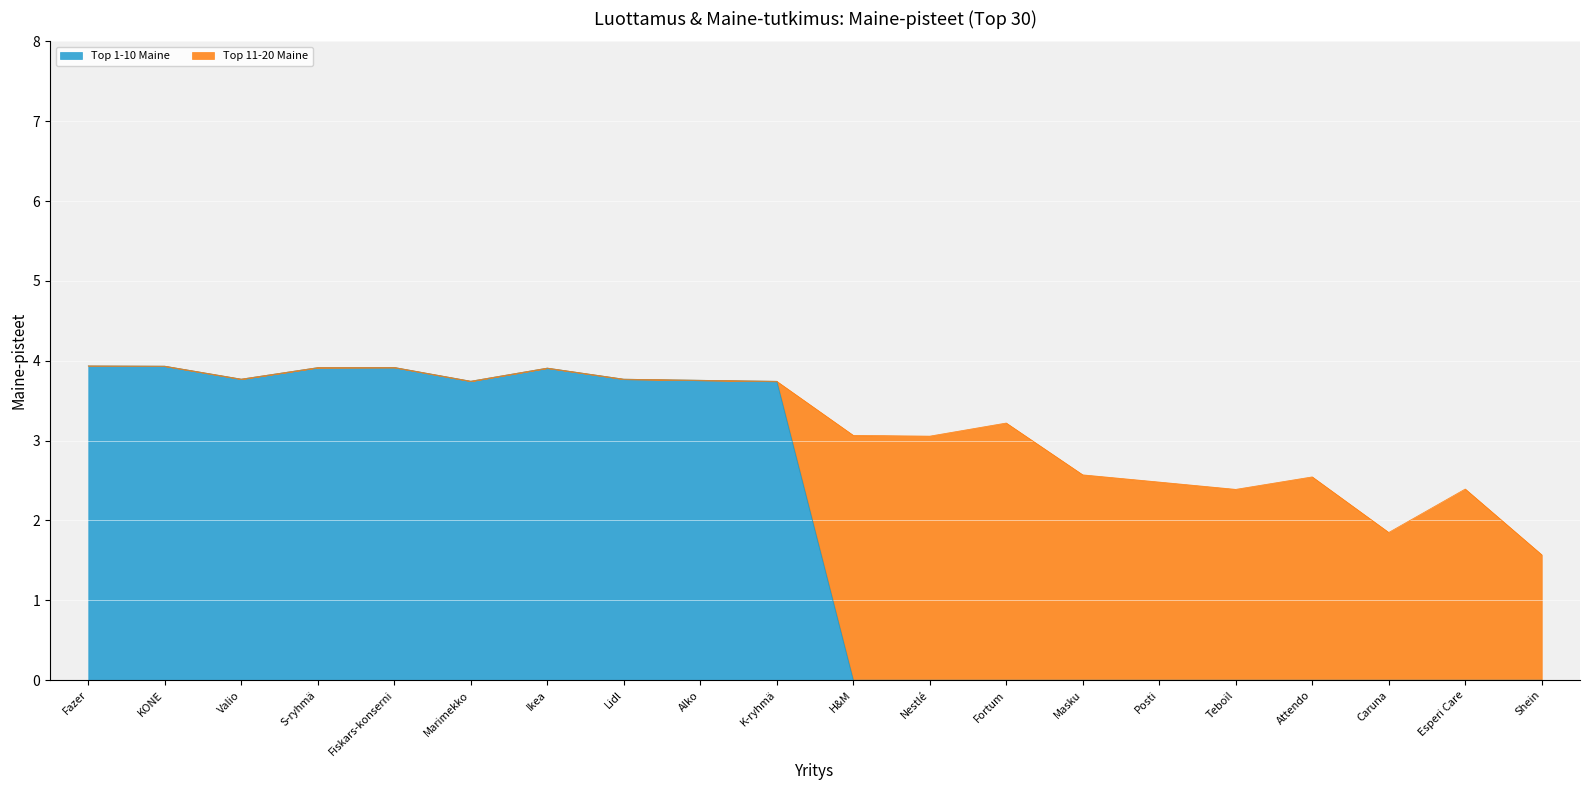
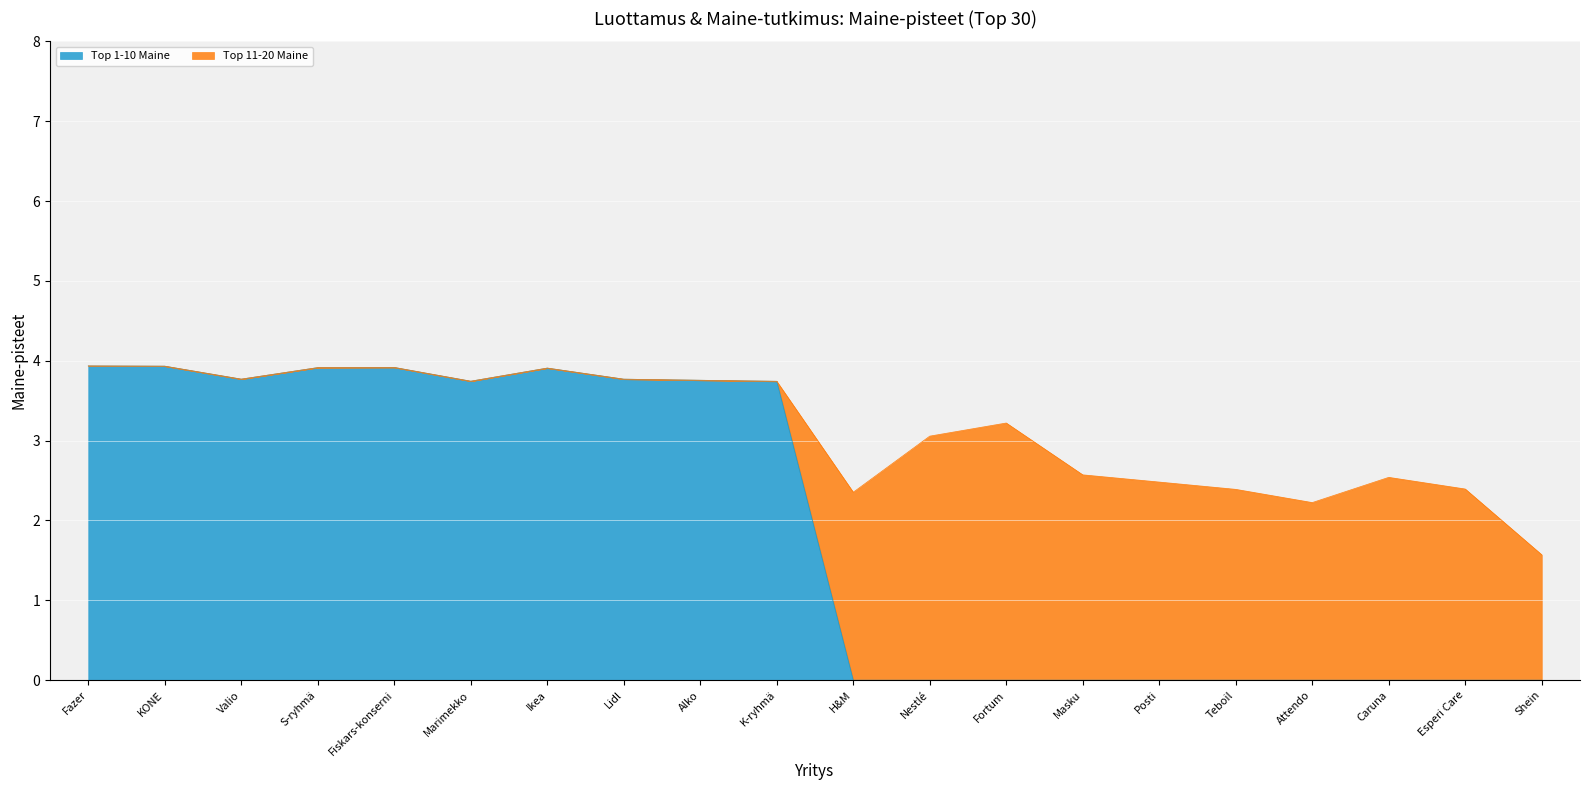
Top 11-20 Maine, H&M: 3.1 -> 2.4
Top 11-20 Maine, Attendo: 2.5 -> 2.2
Top 11-20 Maine, Caruna: 1.9 -> 2.5
